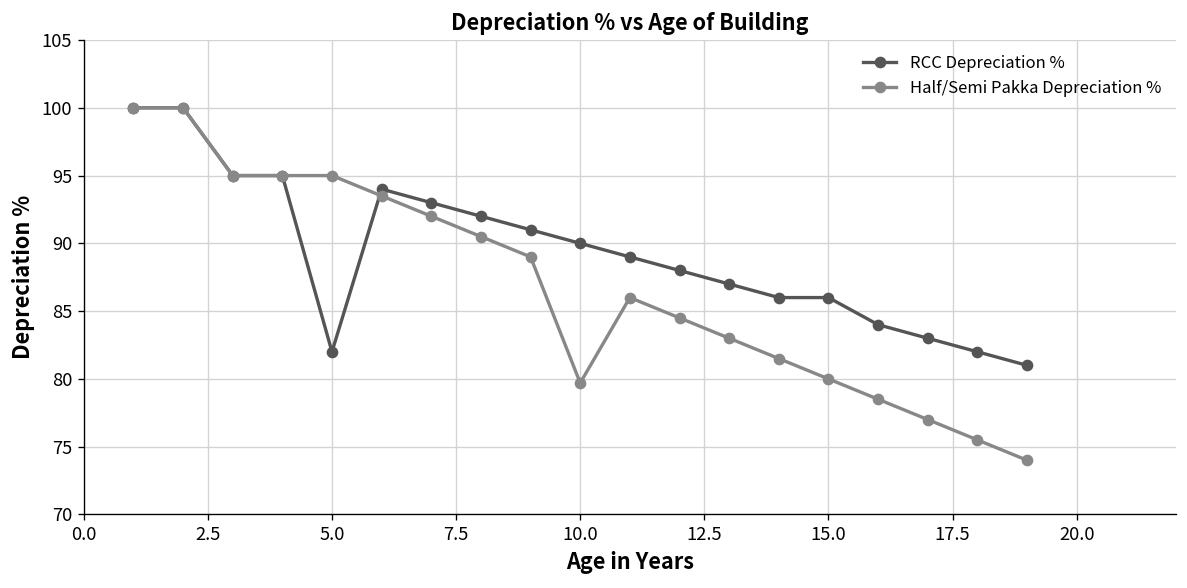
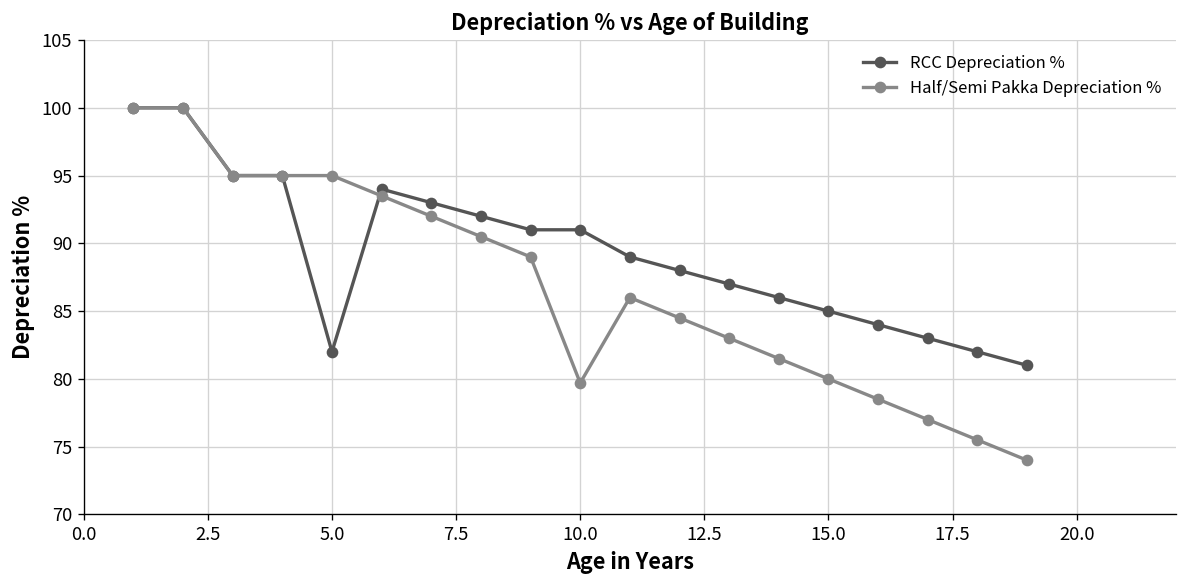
RCC Depreciation %, 10.0: 90 -> 91
RCC Depreciation %, 15.0: 86 -> 85
